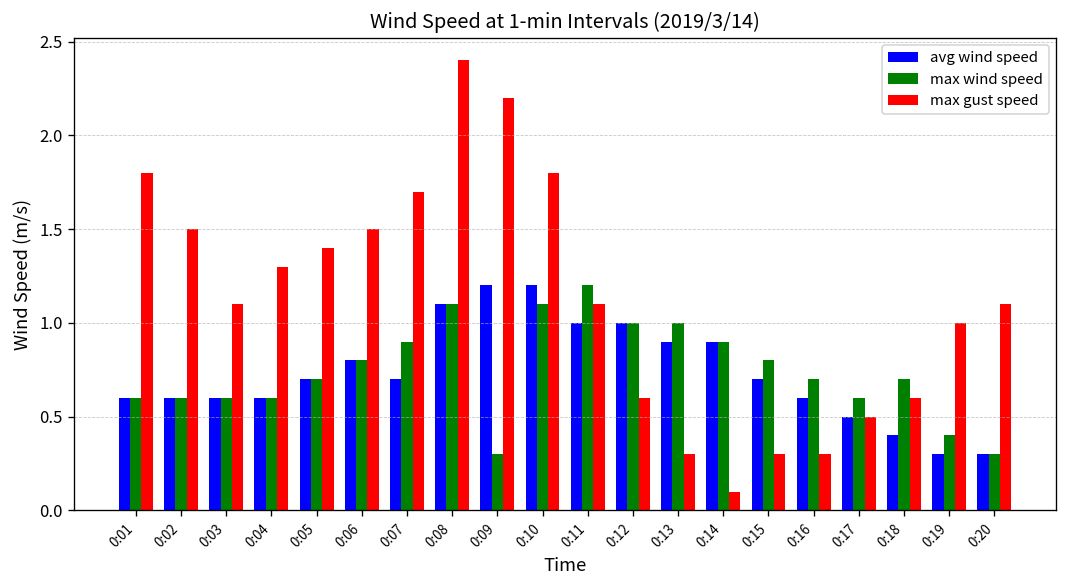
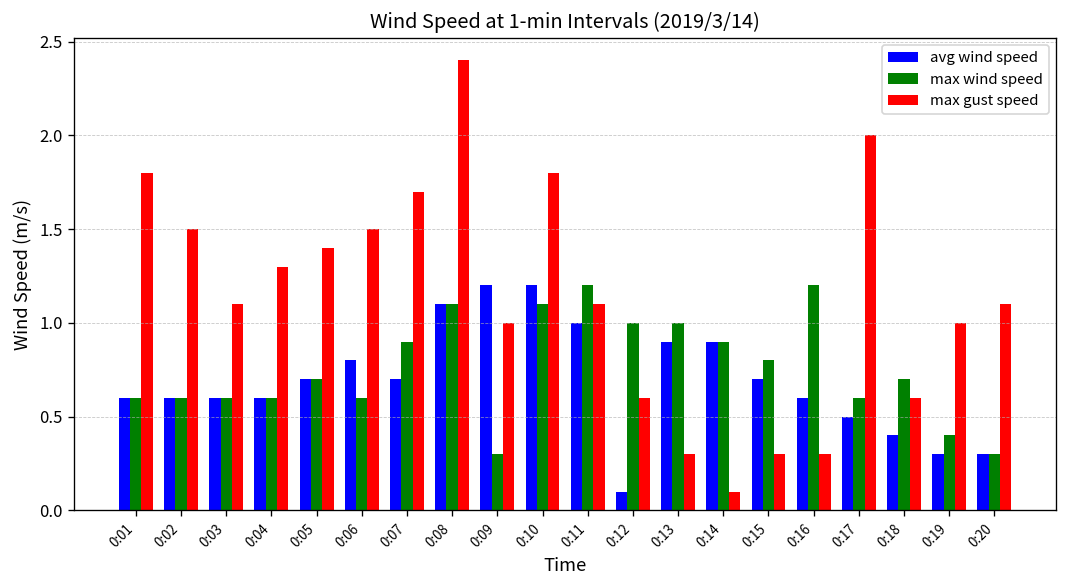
max wind speed, 0:06: 0.8 -> 0.6
max gust speed, 0:09: 2.2 -> 1.0
avg wind speed, 0:12: 1.0 -> 0.1
max wind speed, 0:16: 0.7 -> 1.2
max gust speed, 0:17: 0.5 -> 2.0
